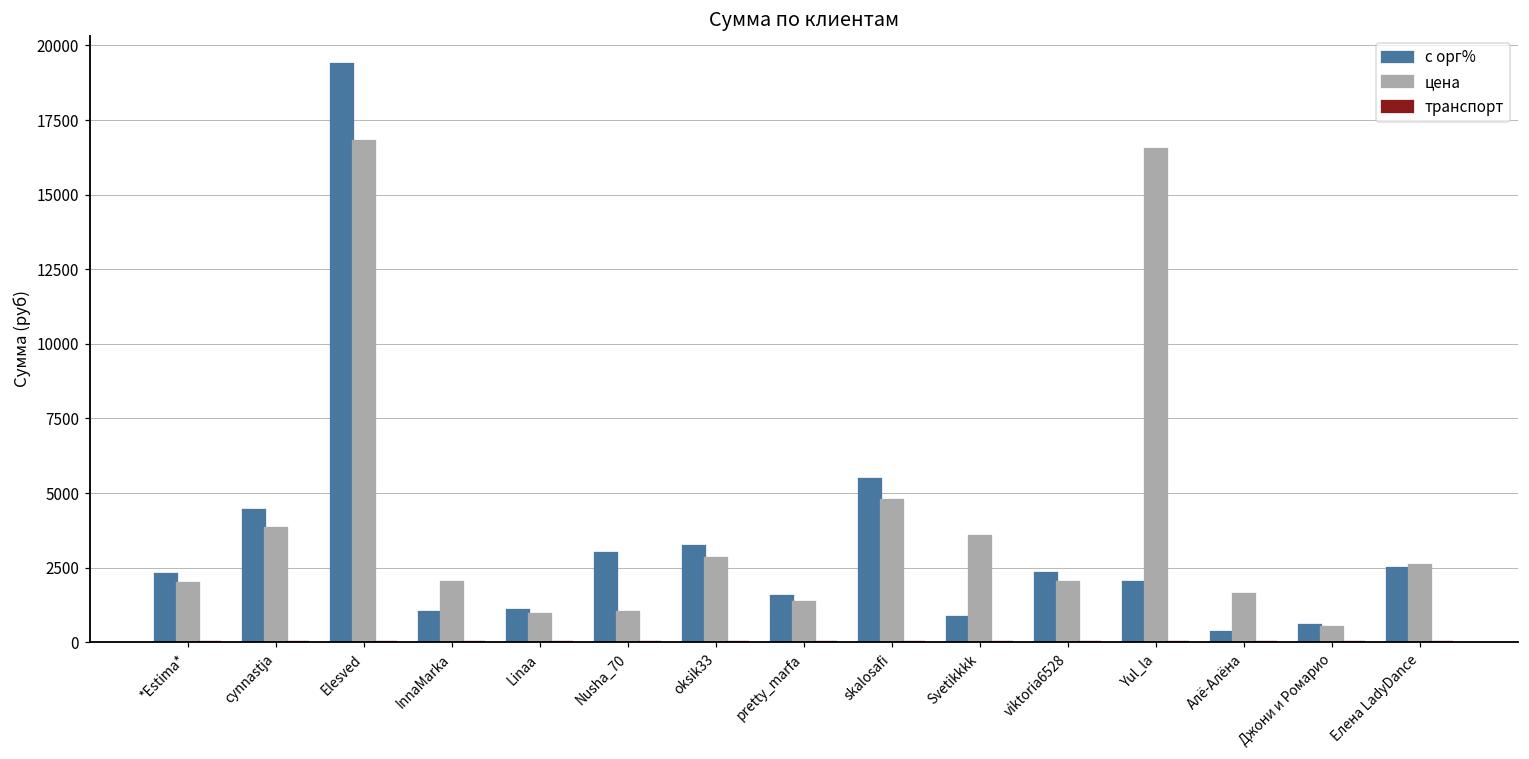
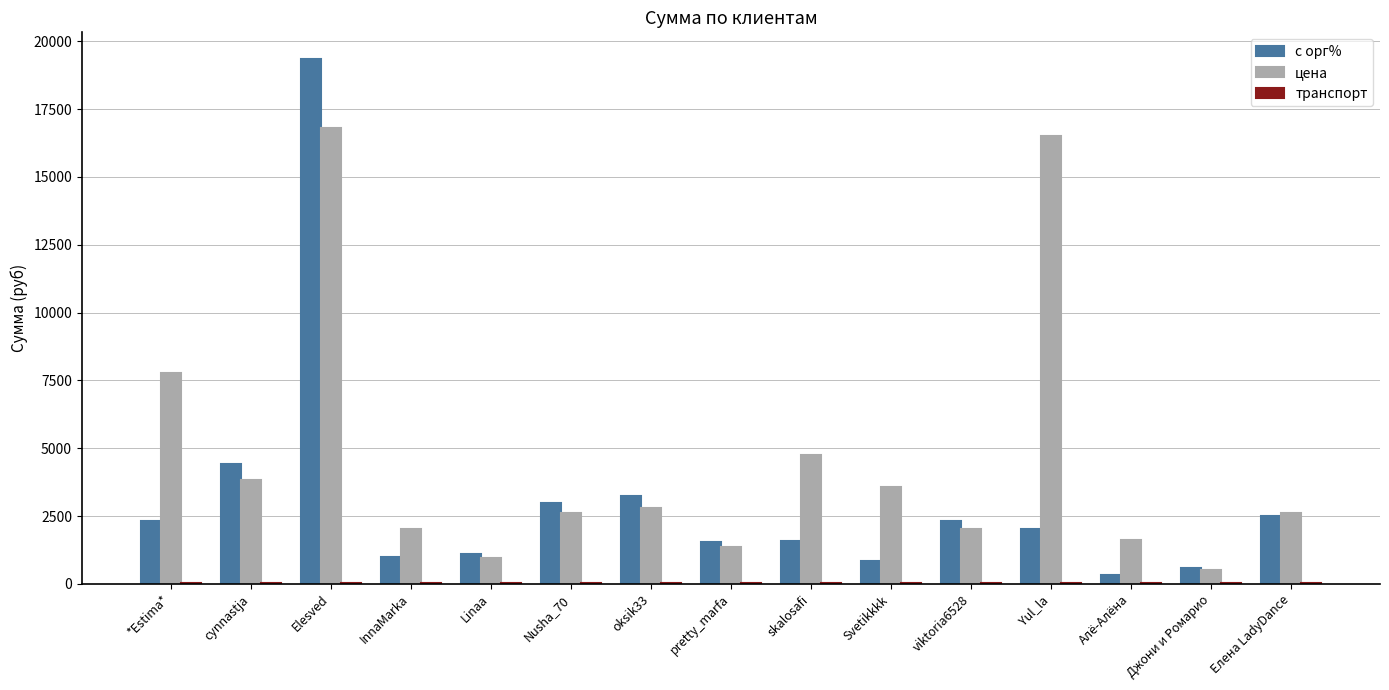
цена, *Estima*: 2000 -> 7800
цена, Nusha_70: 1000 -> 2600
с орг%, skalosafi: 5500 -> 1600
